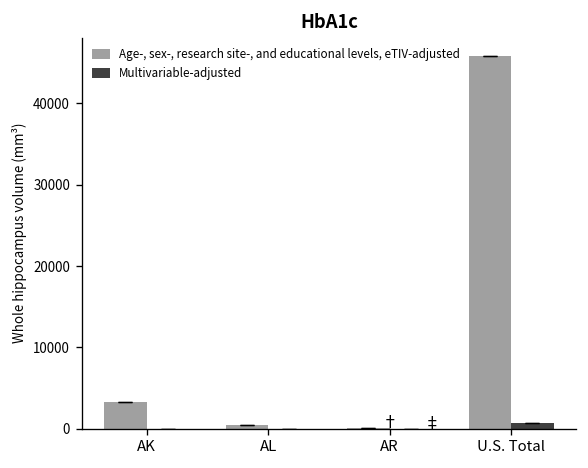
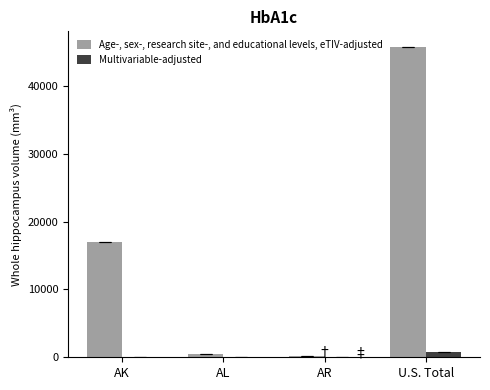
Age-, sex-, research site-, and educational levels, eTIV-adjusted, AK: 3000 -> 17000
